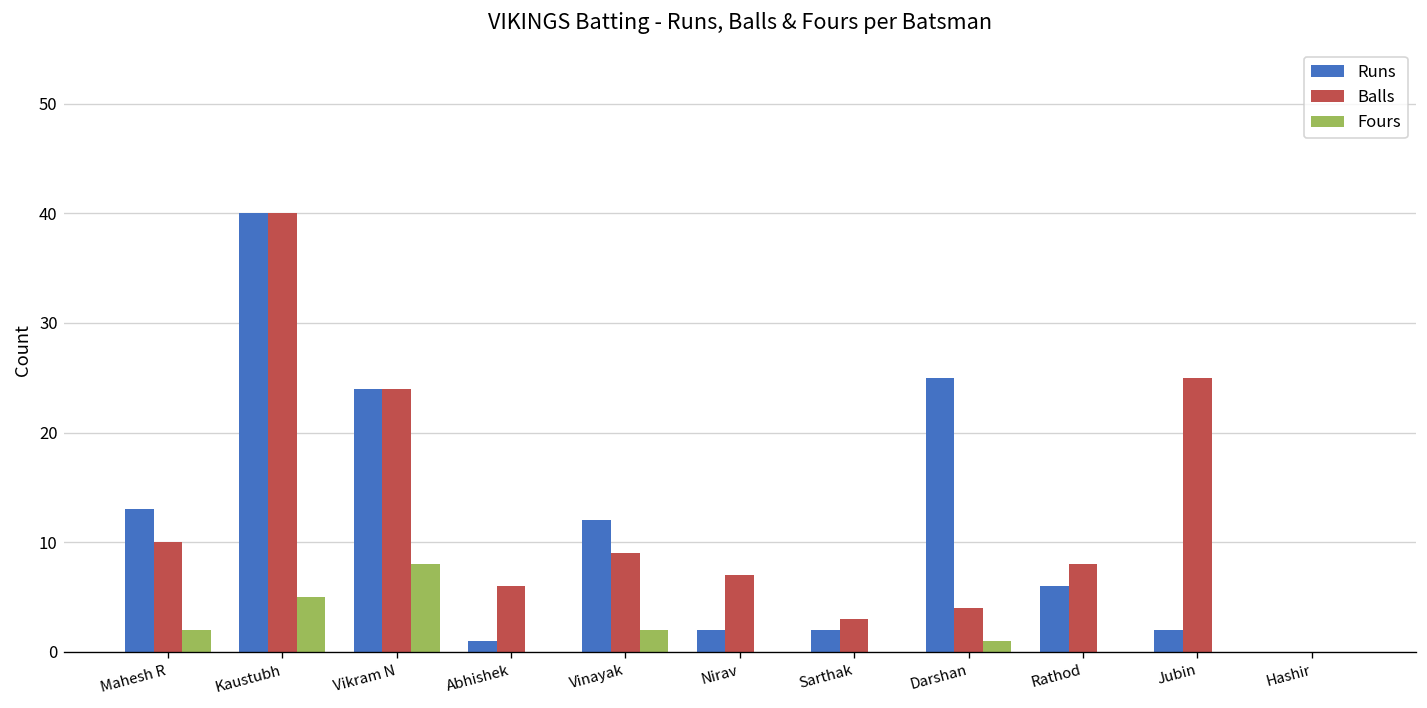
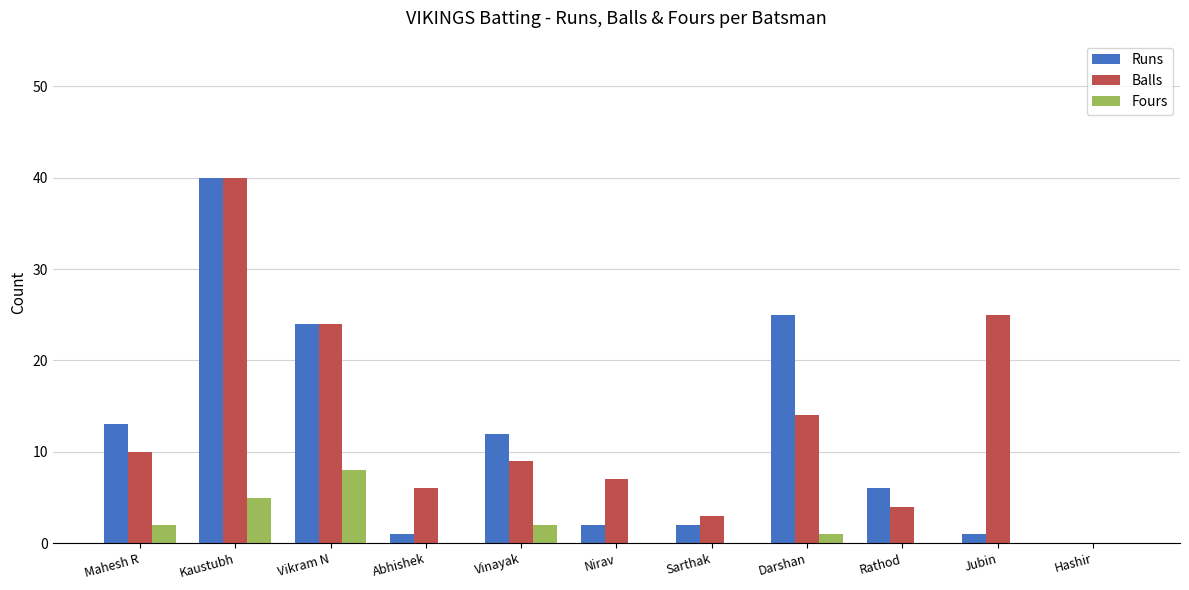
Balls, Darshan: 4 -> 14
Balls, Rathod: 8 -> 4
Runs, Jubin: 2 -> 1
